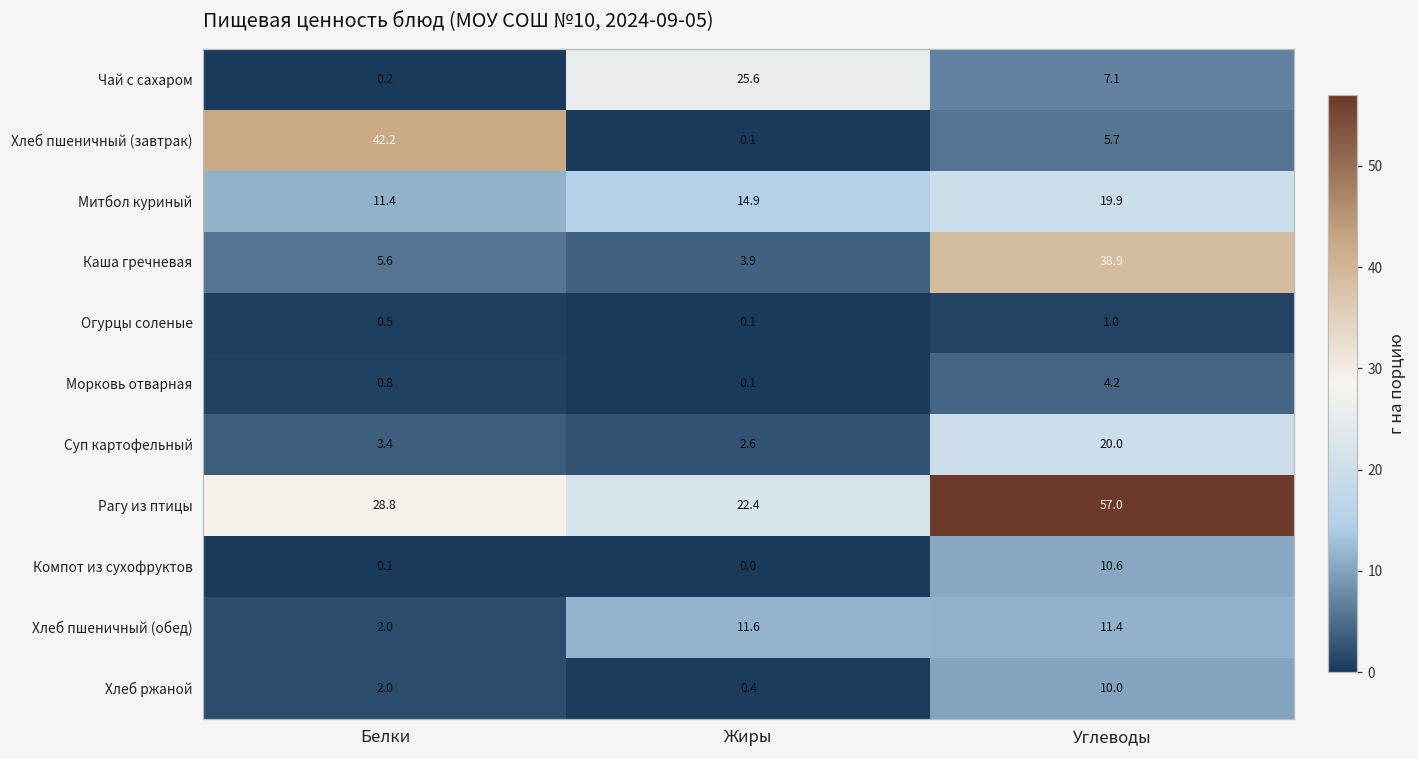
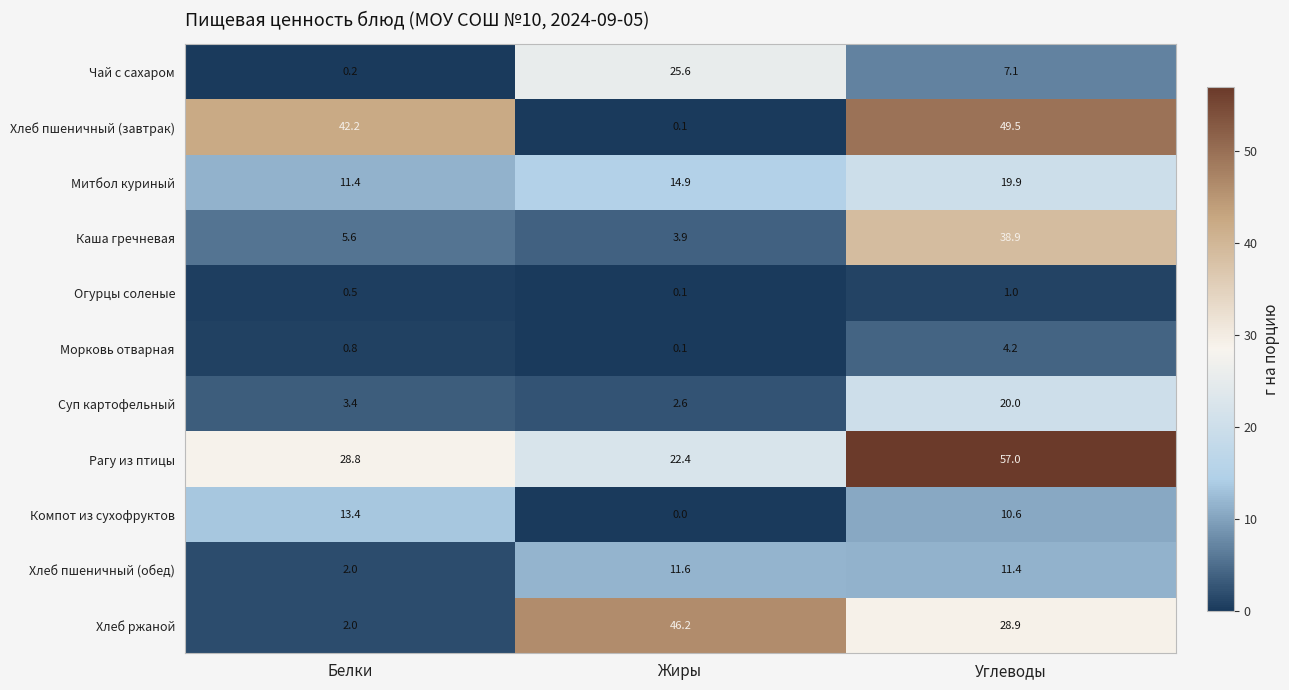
Хлеб пшеничный (завтрак), Углеводы: 5.7 -> 49.5
Компот из сухофруктов, Белки: 0.1 -> 13.4
Хлеб ржаной, Жиры: 0.4 -> 46.2
Хлеб ржаной, Углеводы: 10.0 -> 28.9
